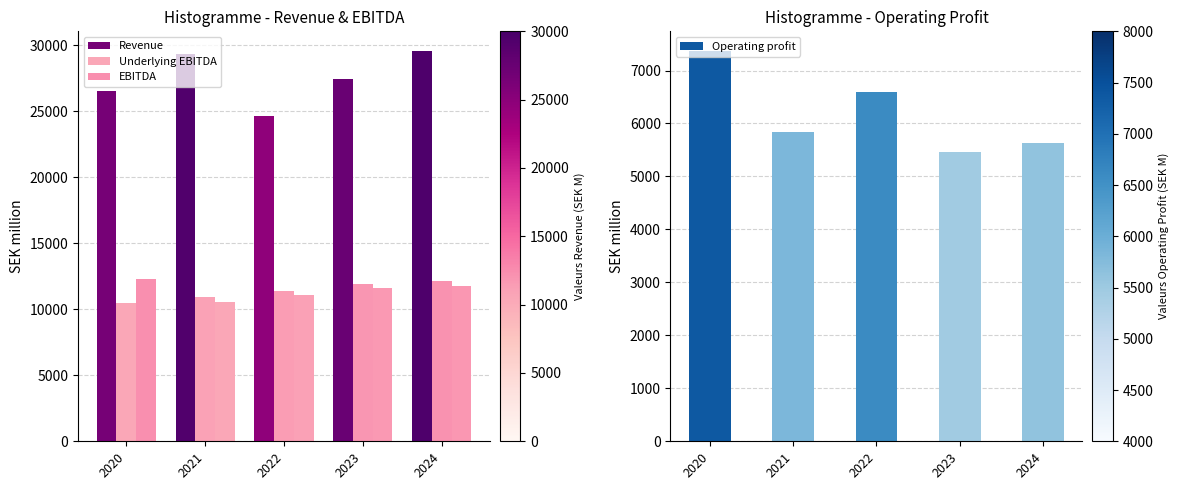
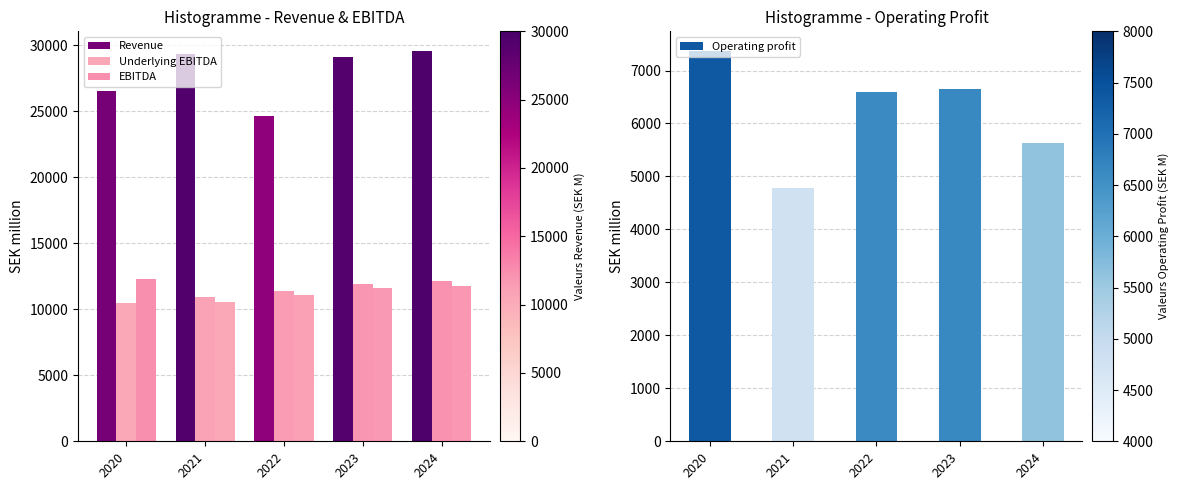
Histogramme - Revenue & EBITDA, Revenue, 2023: 27500 -> 29100
Histogramme - Operating Profit, 2021: 5800 -> 4800
Histogramme - Operating Profit, 2023: 5500 -> 6700
